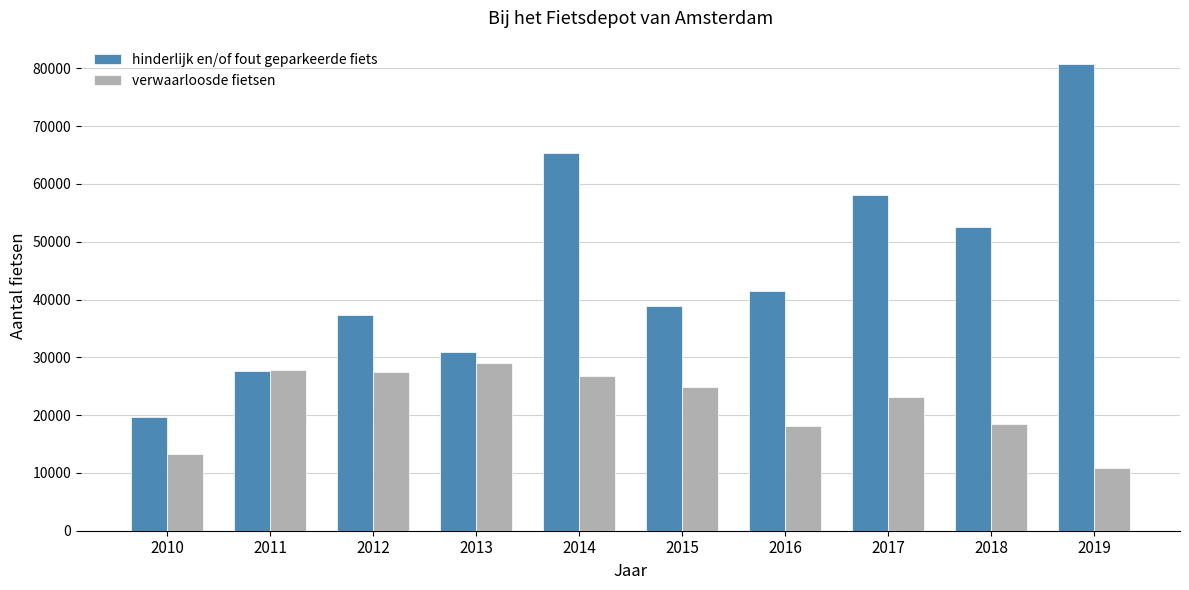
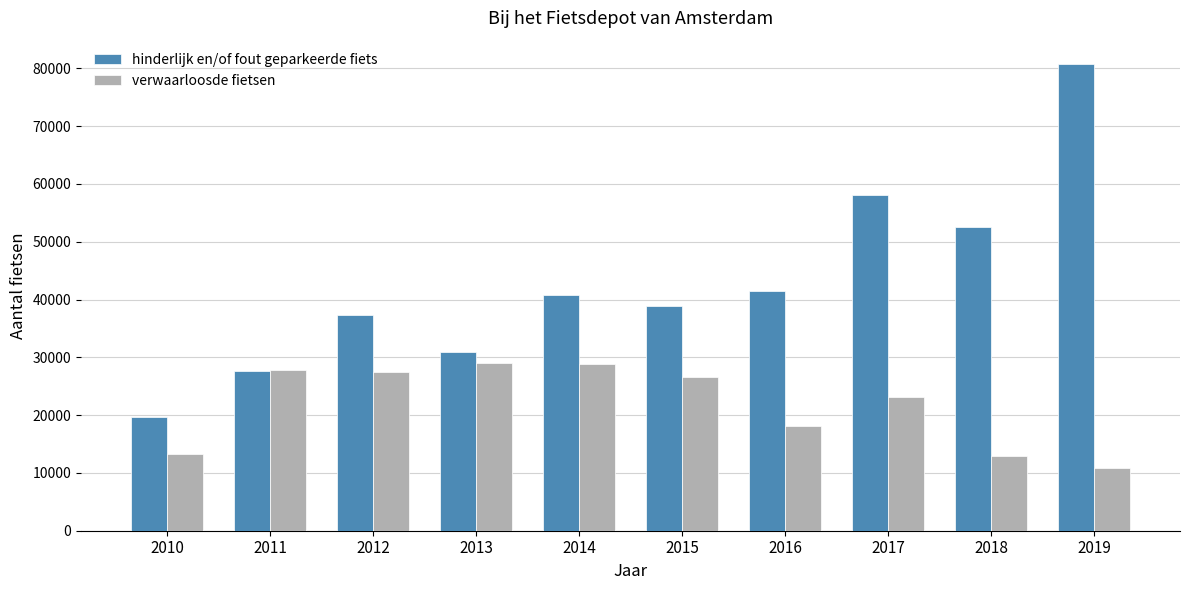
hinderlijk en/of fout geparkeerde fiets, 2014: 65000 -> 41000
verwaarloosde fietsen, 2014: 27000 -> 29000
verwaarloosde fietsen, 2015: 25000 -> 27000
verwaarloosde fietsen, 2018: 18000 -> 13000
